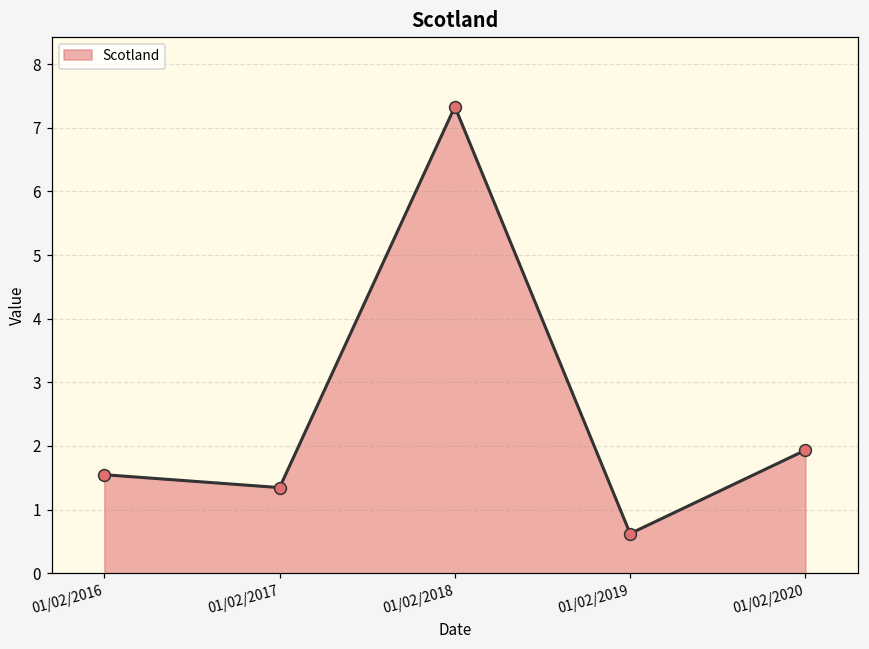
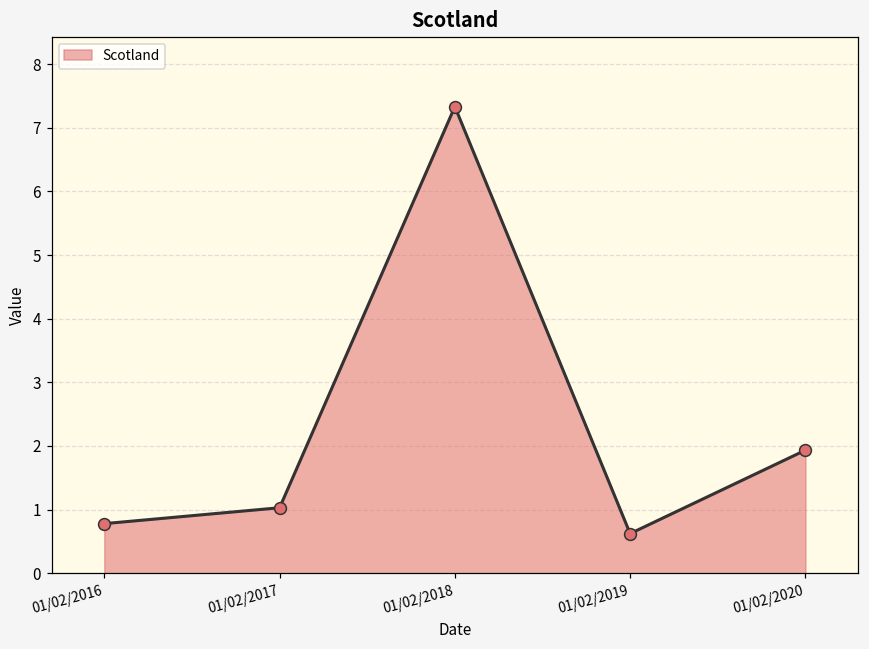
01/02/2016: 1.5 -> 0.8
01/02/2017: 1.3 -> 1.0
